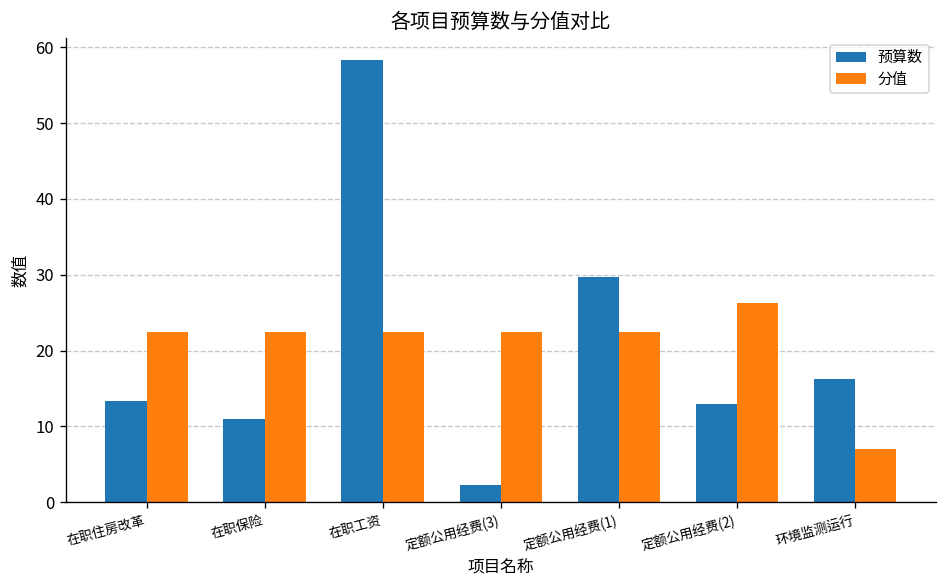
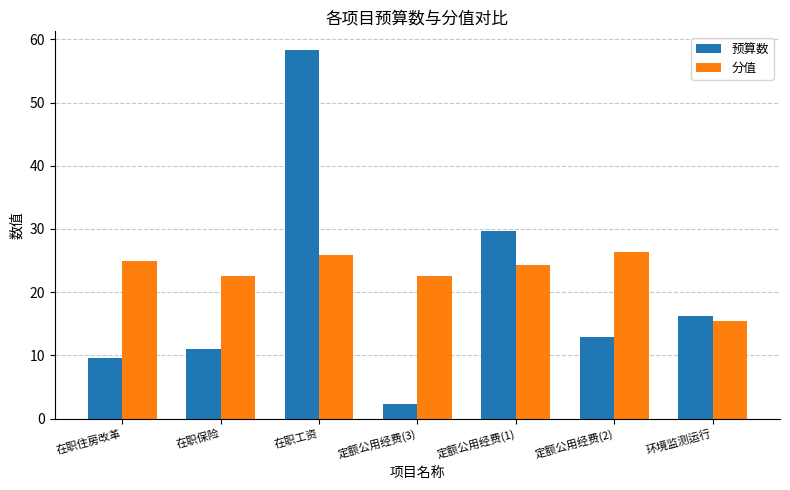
预算数, 在职住房改革: 13 -> 10
分值, 在职住房改革: 23 -> 25
分值, 在职工资: 23 -> 26
分值, 定额公用经费(1): 23 -> 24
分值, 环境监测运行: 7 -> 16
